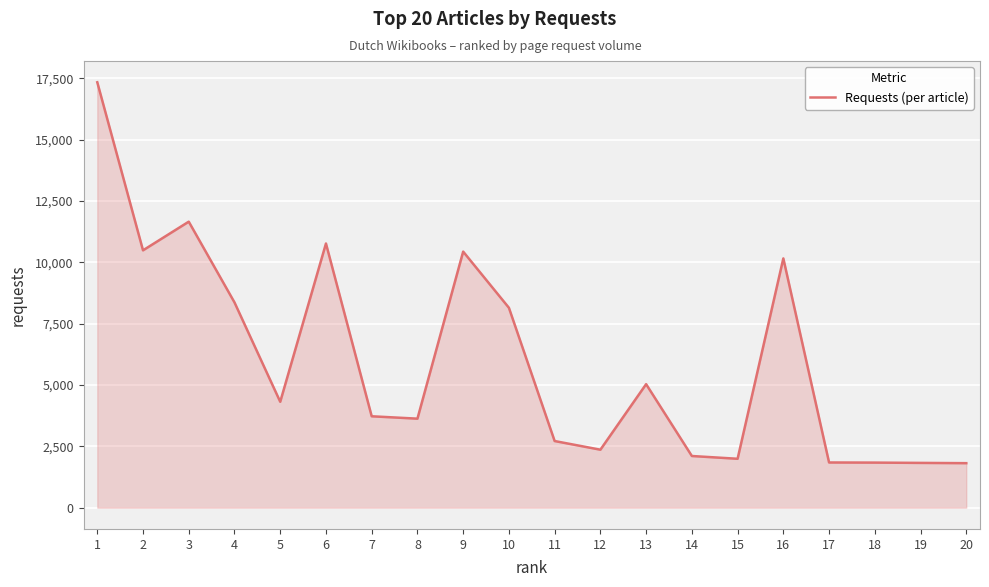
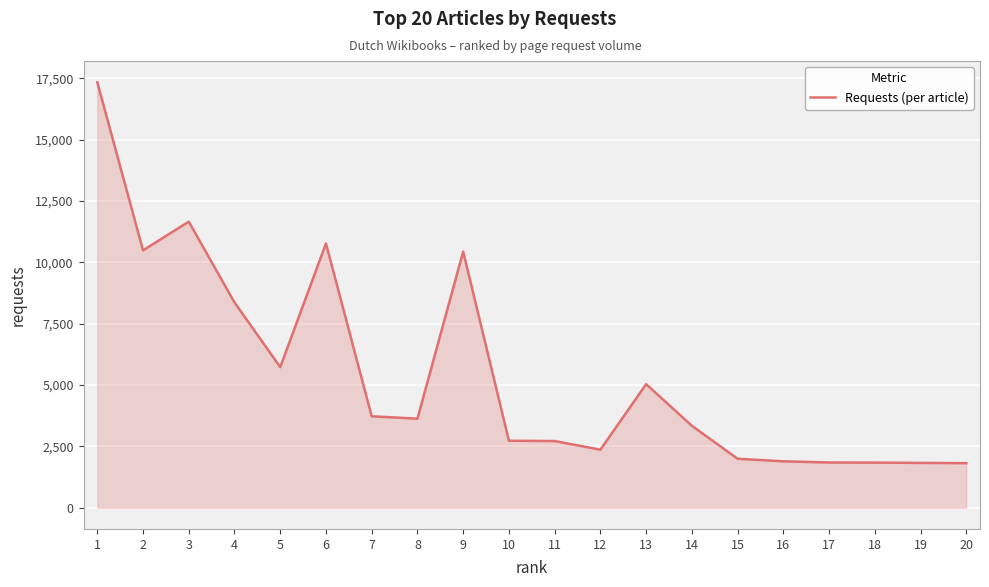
5: 4,300 -> 5,700
10: 8,100 -> 2,700
14: 2,100 -> 3,300
16: 10,200 -> 1,900
